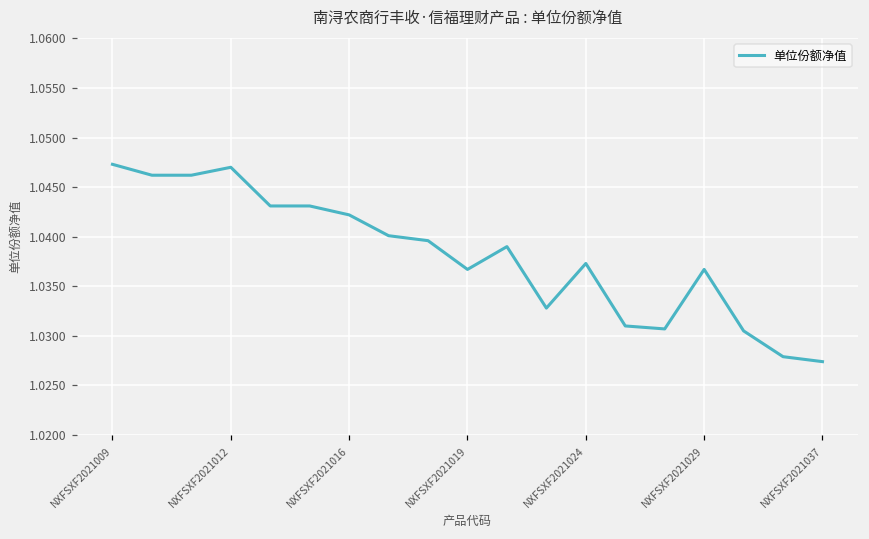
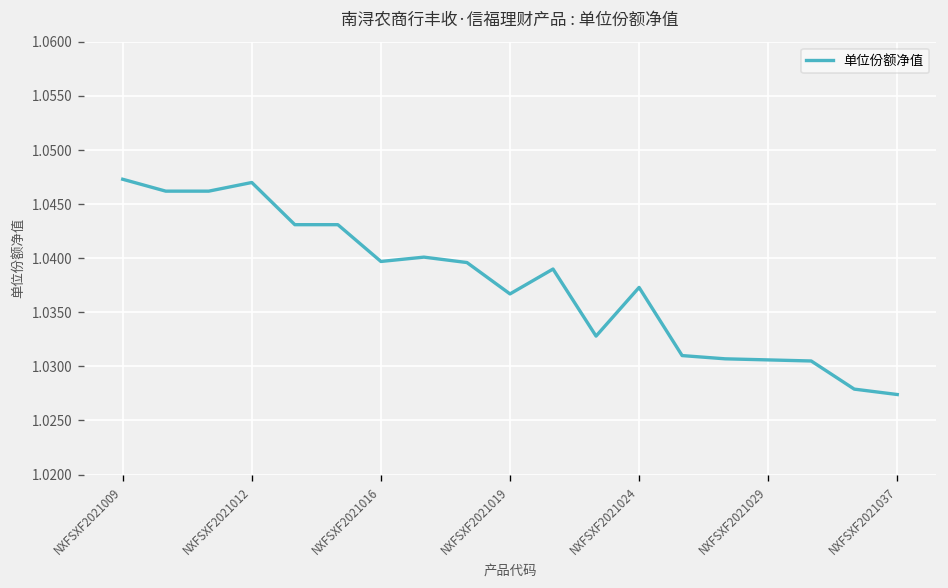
NXFSXF2021016: 1.042 -> 1.040
NXFSXF2021029: 1.037 -> 1.031
